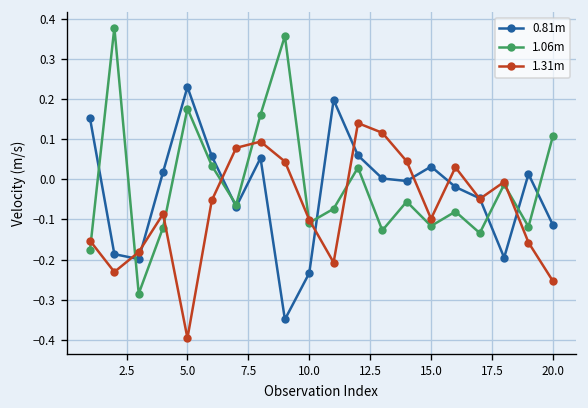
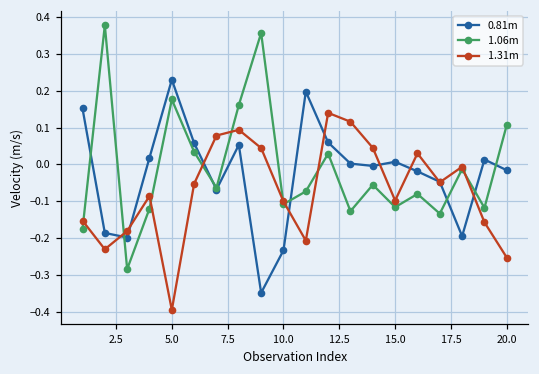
0.81m, 15.0: 0.03 -> 0.01
0.81m, 20.0: -0.11 -> -0.02
